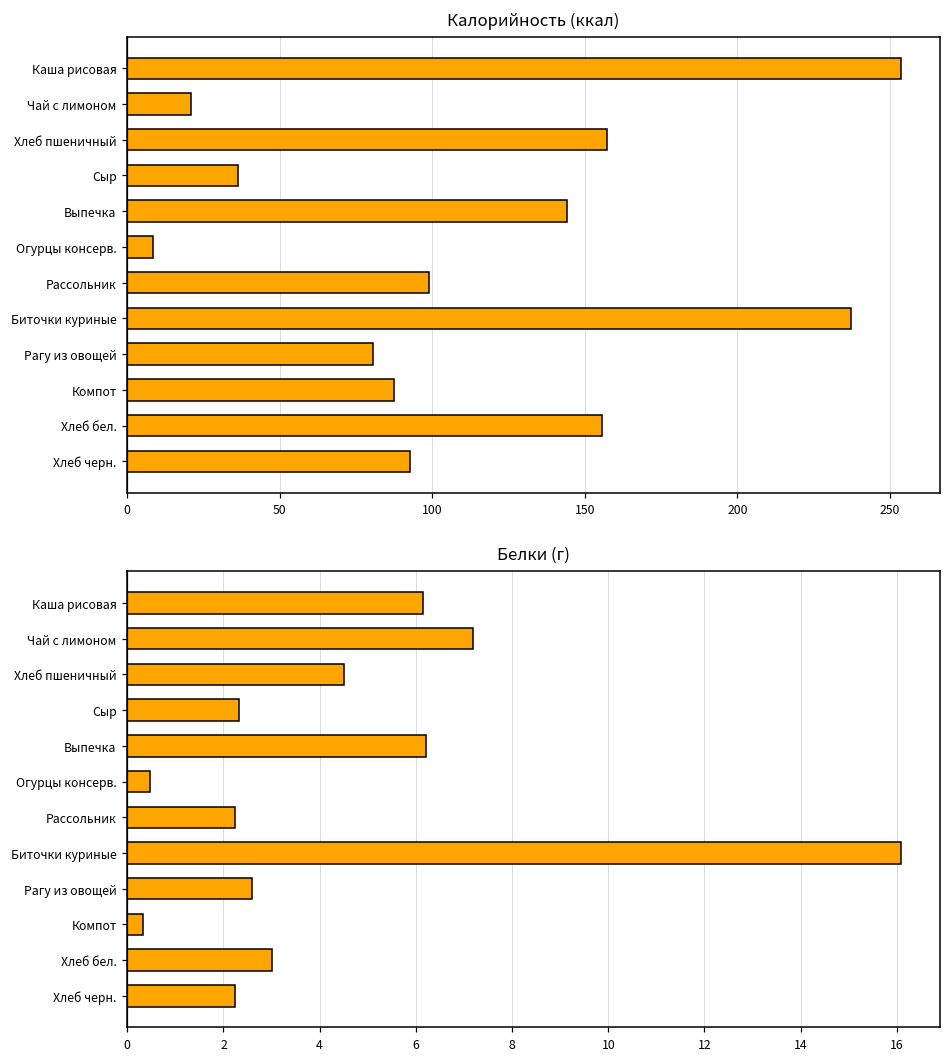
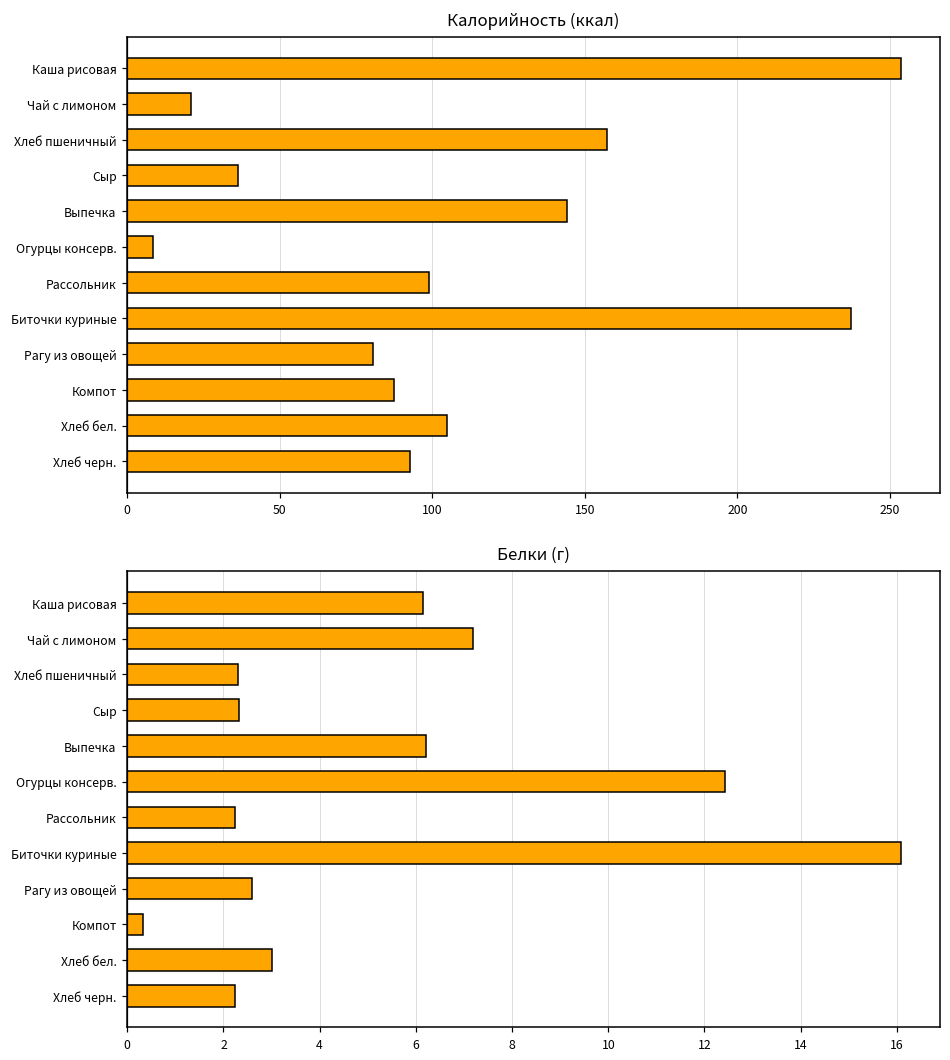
Калорийность (ккал), Хлеб бел.: 156 -> 105
Белки (г), Хлеб пшеничный: 4.5 -> 2.3
Белки (г), Огурцы консерв.: 0.5 -> 12.4
